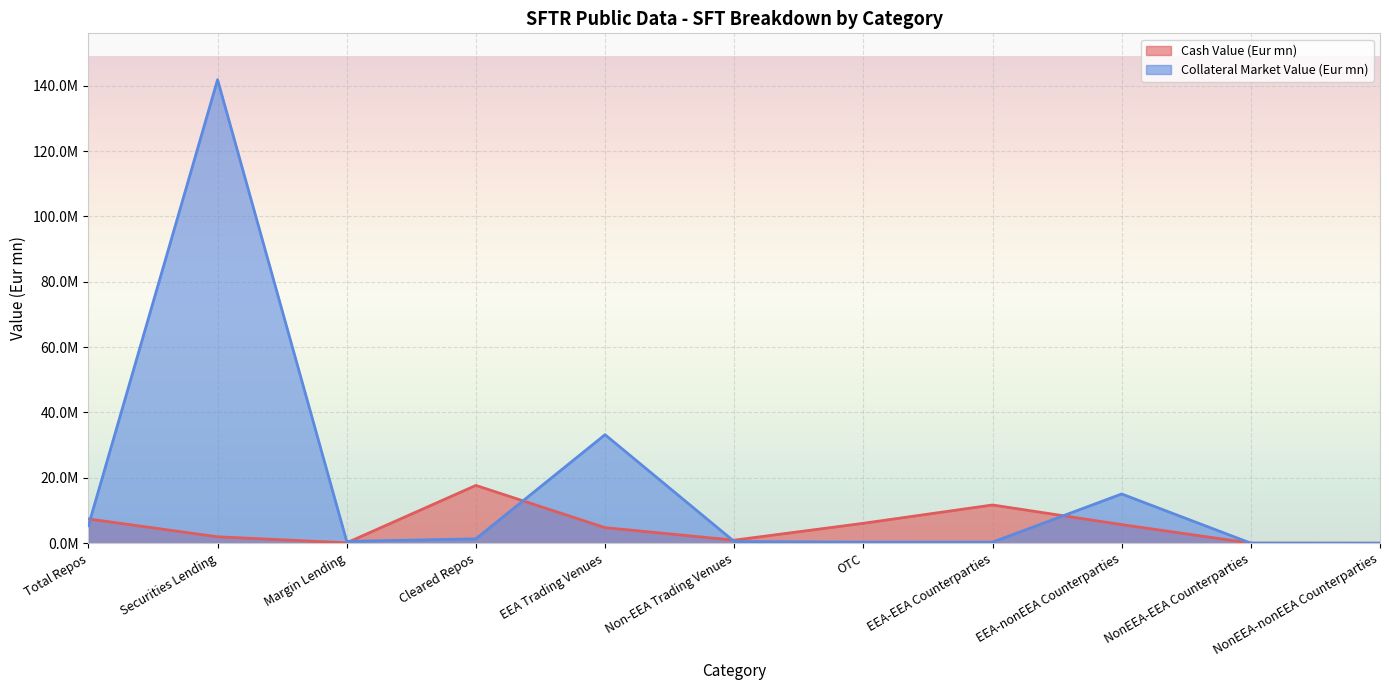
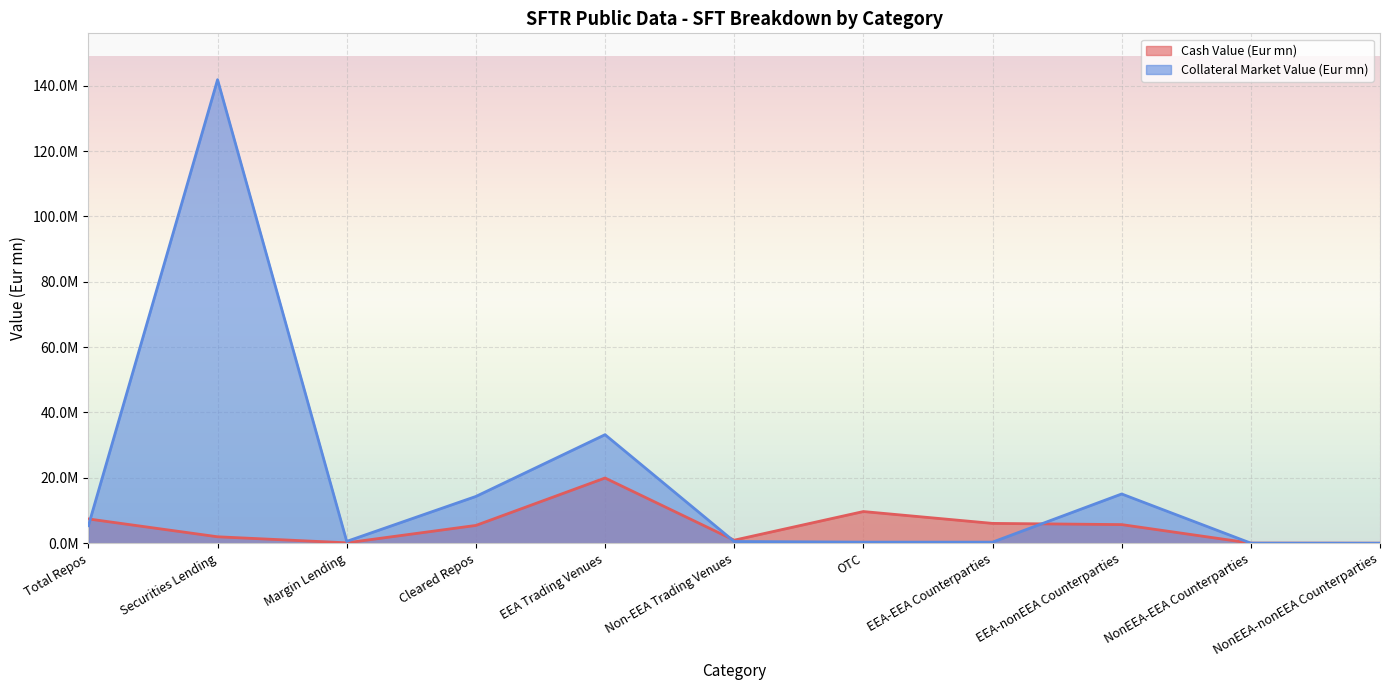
Cash Value (Eur mn), Cleared Repos: 18000000 -> 5000000
Collateral Market Value (Eur mn), Cleared Repos: 1000000 -> 14000000
Cash Value (Eur mn), EEA Trading Venues: 5000000 -> 20000000
Cash Value (Eur mn), OTC: 6000000 -> 10000000
Cash Value (Eur mn), EEA-EEA Counterparties: 12000000 -> 6000000
